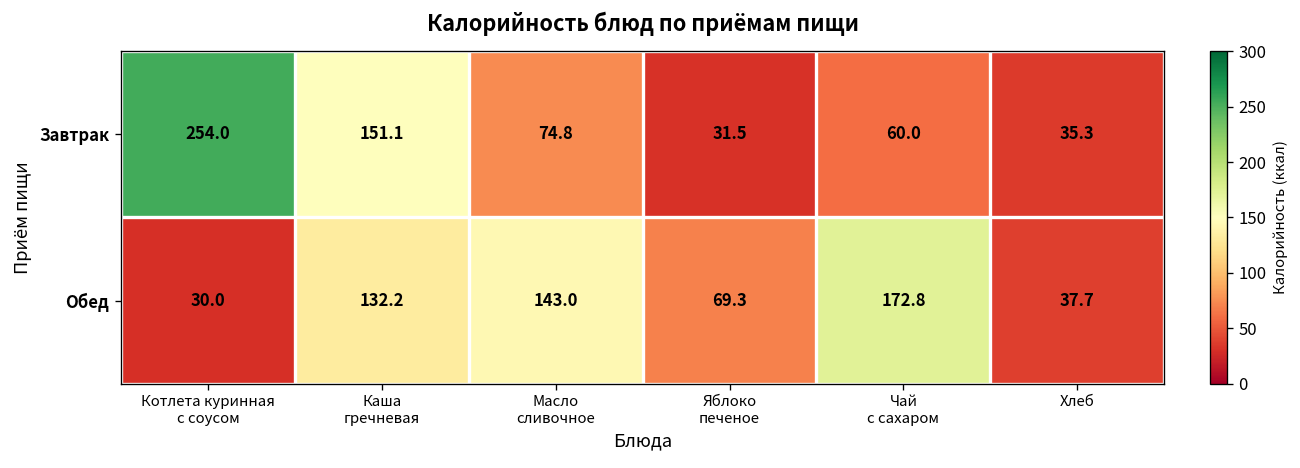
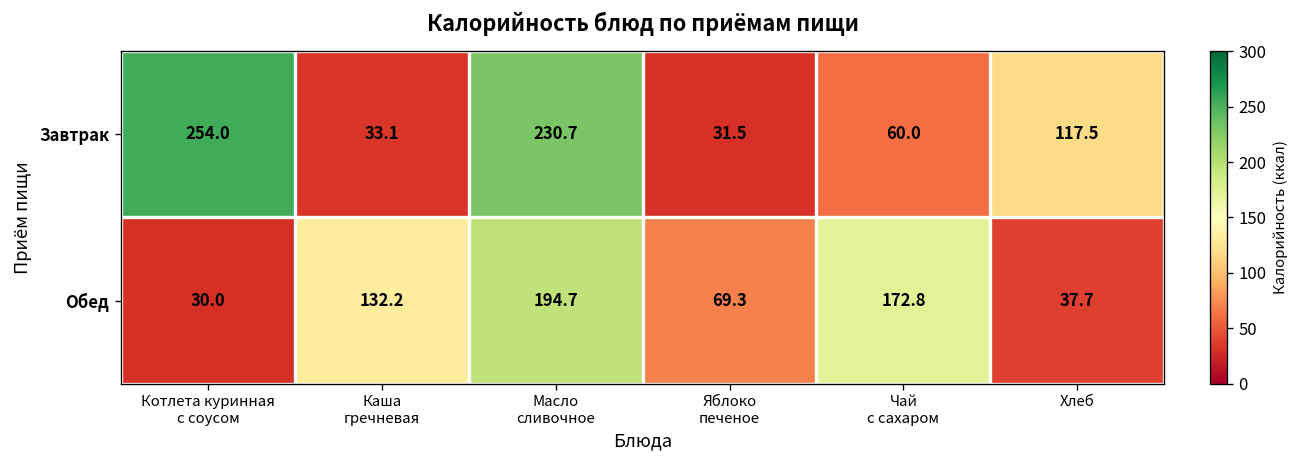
Завтрак, Каша гречневая: 151.1 -> 33.1
Завтрак, Масло сливочное: 74.8 -> 230.7
Завтрак, Хлеб: 35.3 -> 117.5
Обед, Масло сливочное: 143.0 -> 194.7
